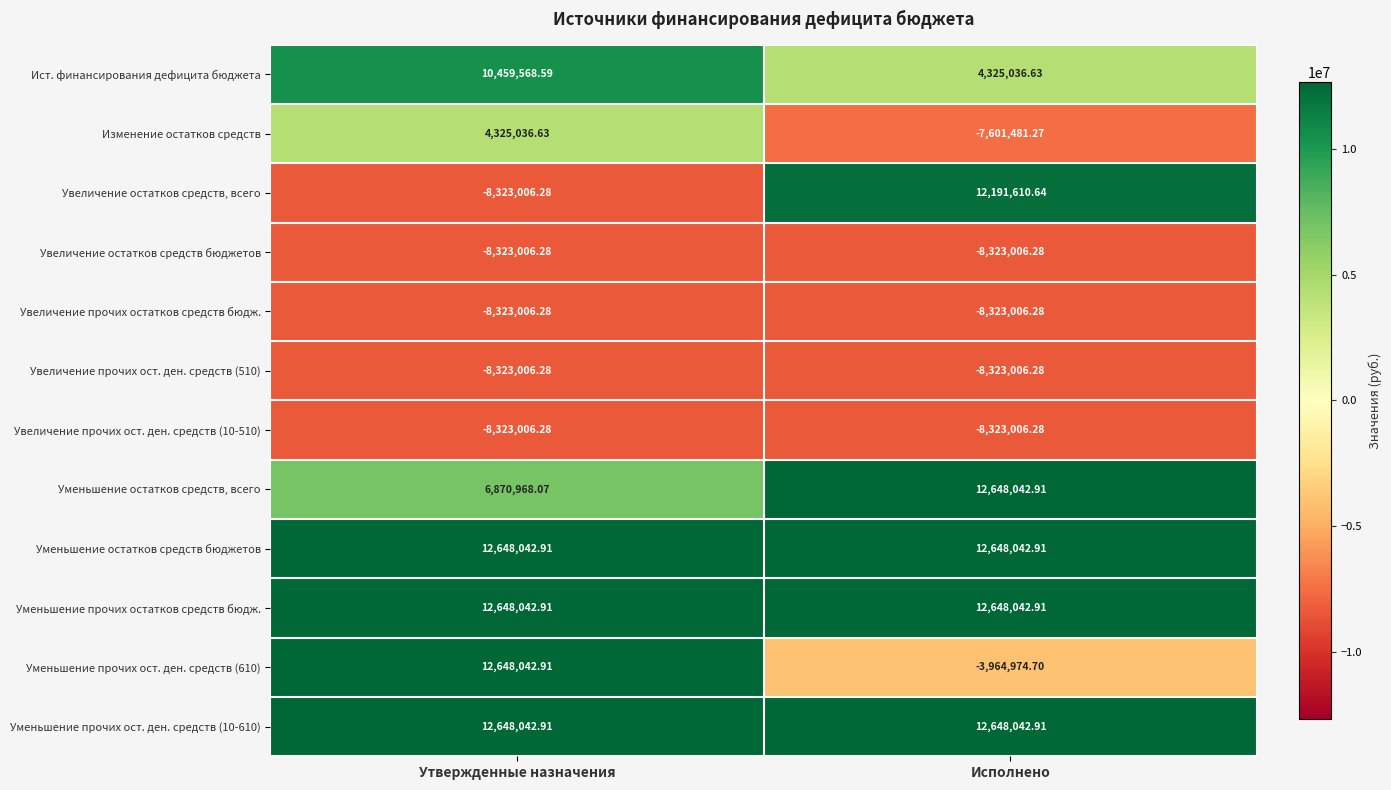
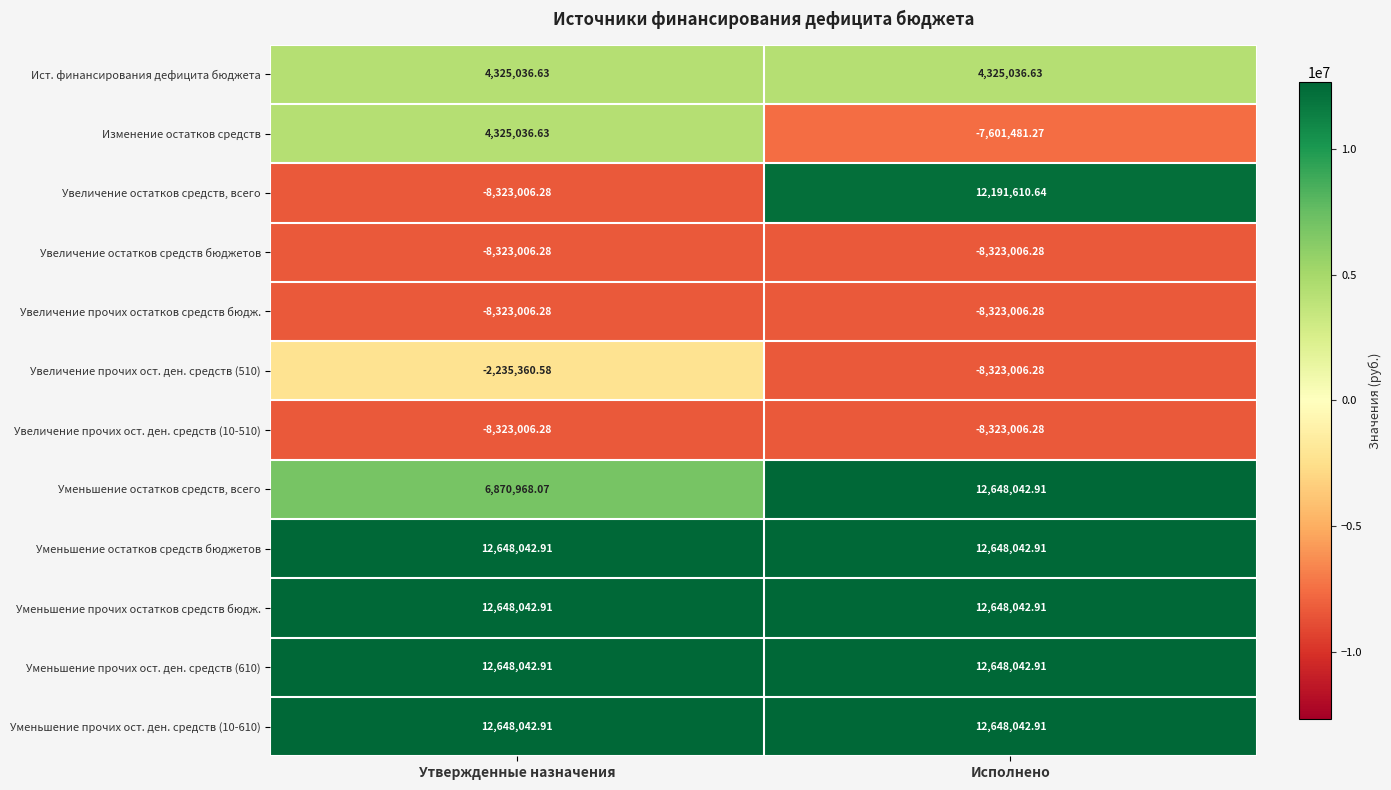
Ист. финансирования дефицита бюджета, Утвержденные назначения: 10,459,568.59 -> 4,325,036.63
Увеличение прочих ост. ден. средств (510), Утвержденные назначения: -8,323,006.28 -> -2,235,360.58
Уменьшение прочих ост. ден. средств (610), Исполнено: -3,964,974.70 -> 12,648,042.91
